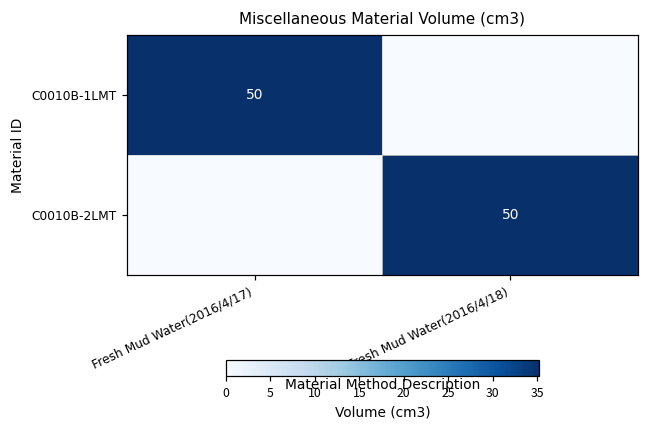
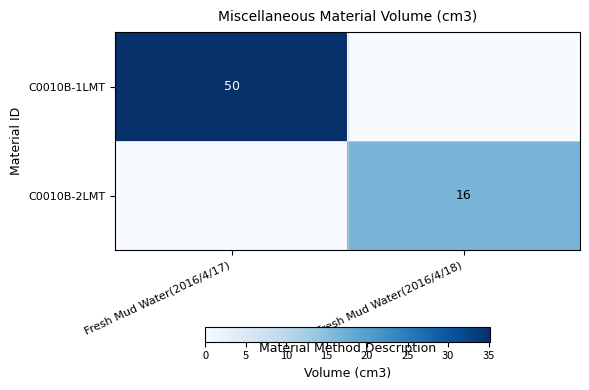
C0010B-2LMT, Fresh Mud Water(2016/4/18): 50 -> 16
